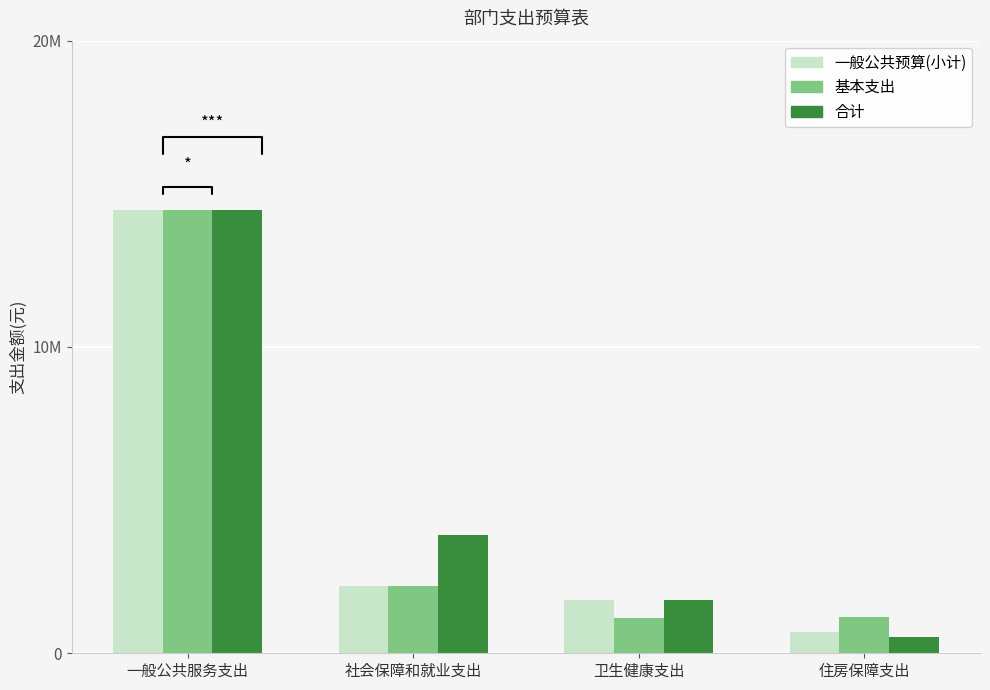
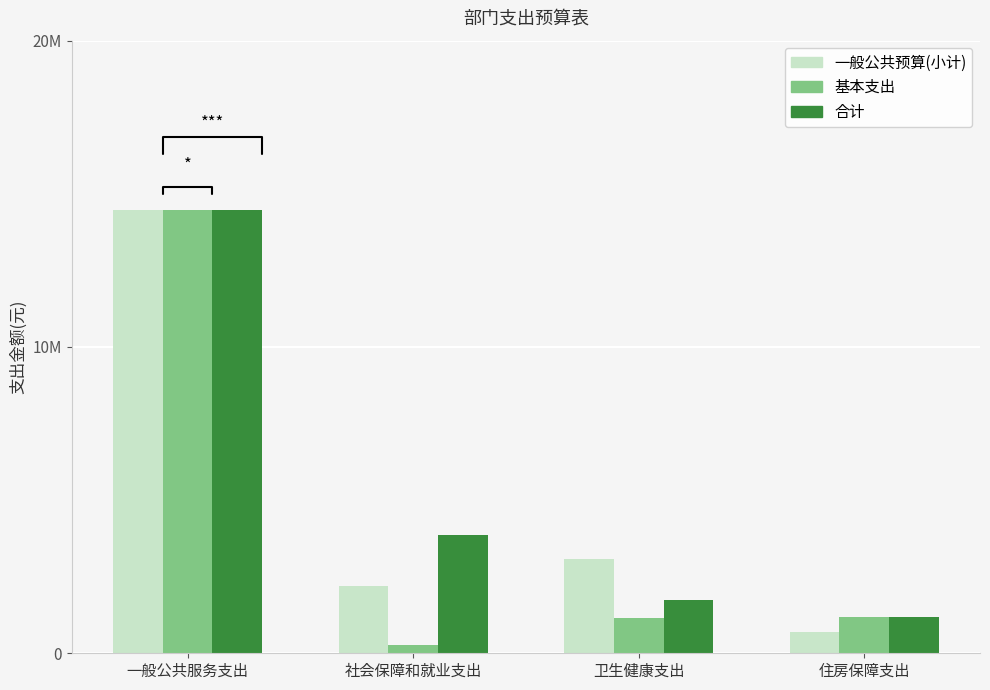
基本支出, 社会保障和就业支出: 2200000 -> 300000
一般公共预算(小计), 卫生健康支出: 1700000 -> 3100000
合计, 住房保障支出: 500000 -> 1200000
